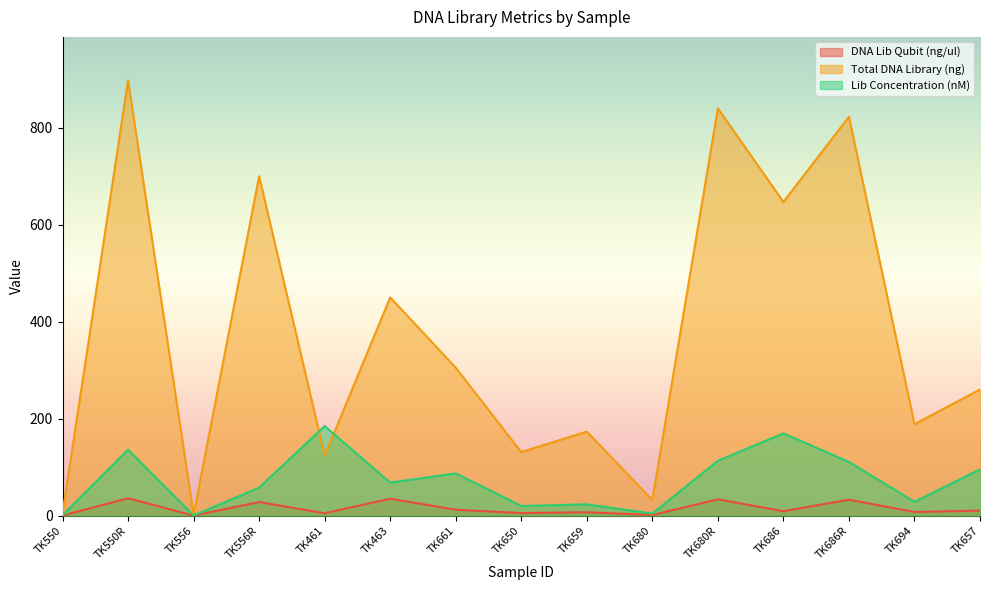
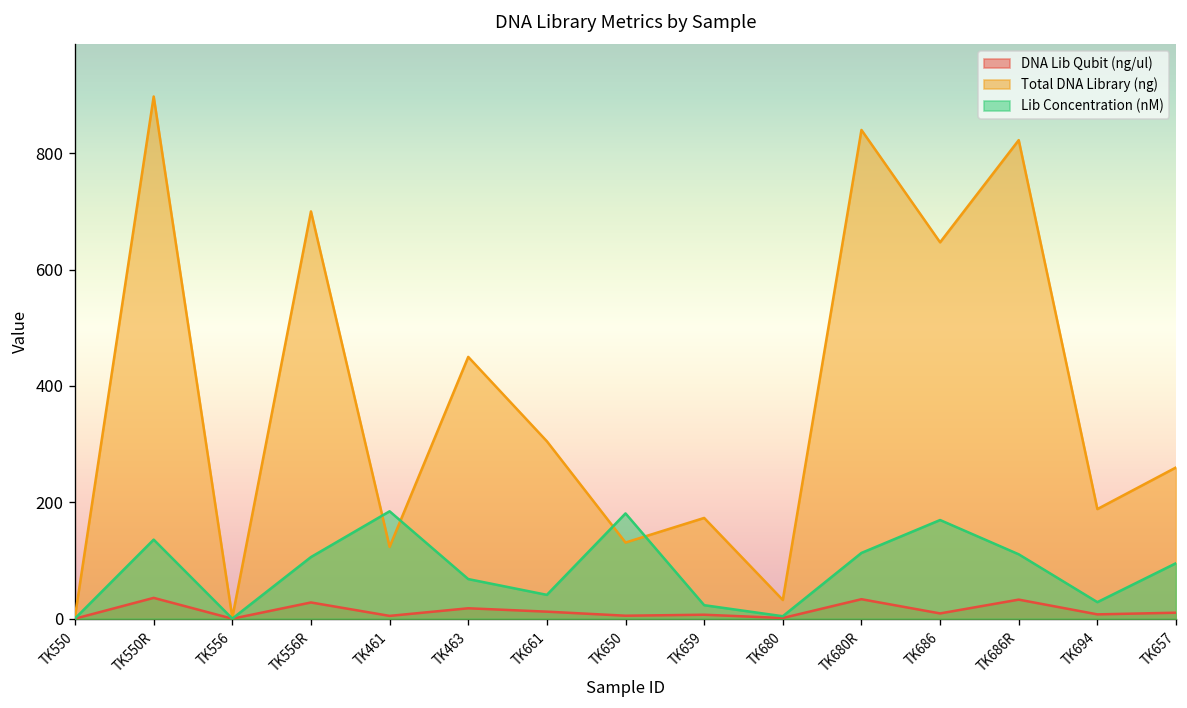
Lib Concentration (nM), TK556R: 60 -> 110
DNA Lib Qubit (ng/ul), TK463: 30 -> 20
Lib Concentration (nM), TK661: 90 -> 40
Lib Concentration (nM), TK650: 20 -> 180
